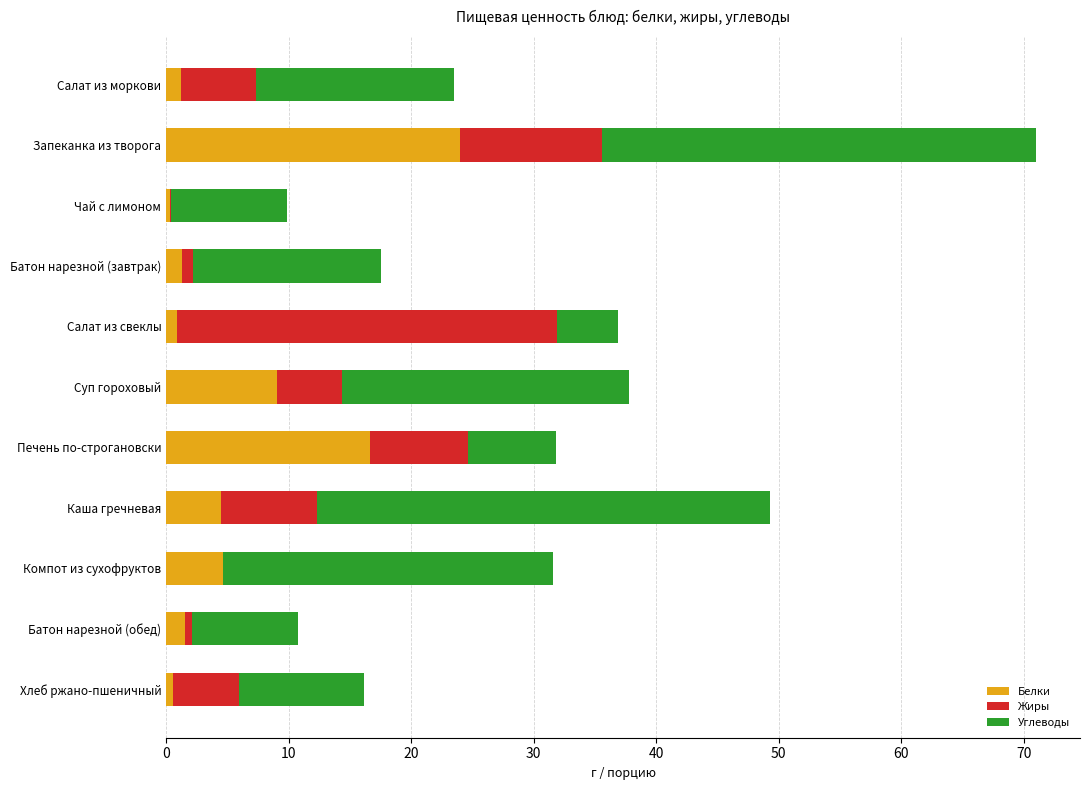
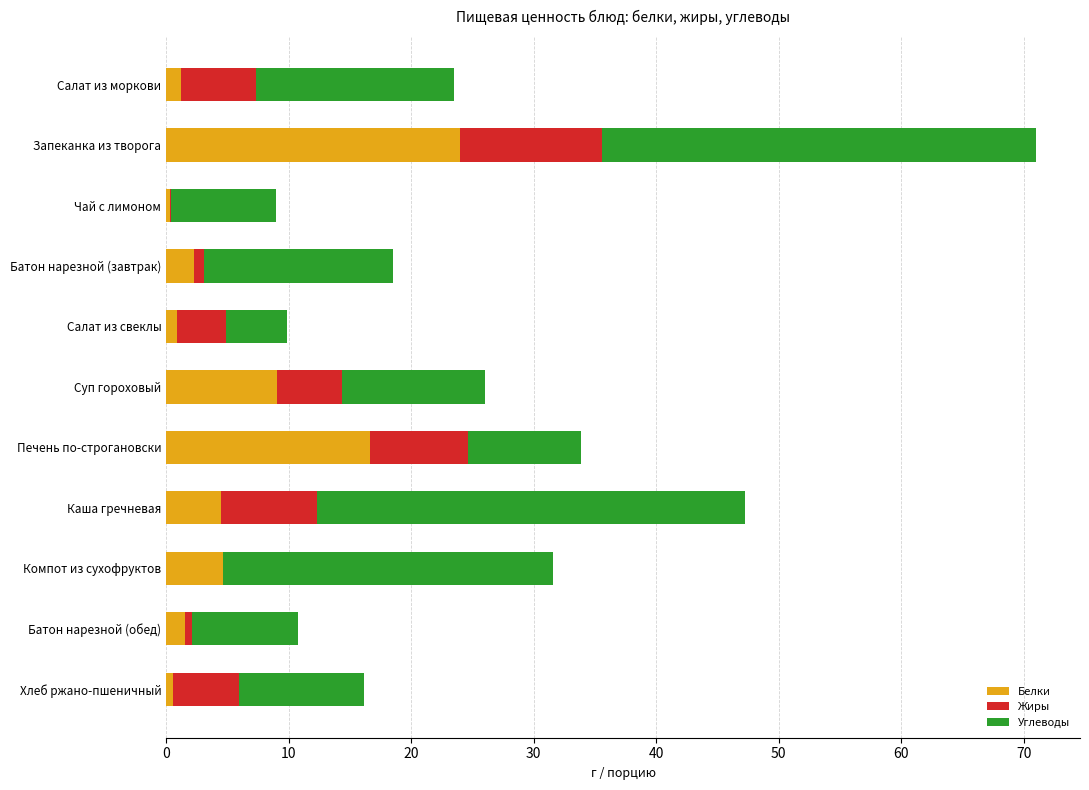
Углеводы, Чай с лимоном: 9.5 -> 8.6
Белки, Батон нарезной (завтрак): 1.3 -> 2.3
Жиры, Салат из свеклы: 31 -> 4
Углеводы, Суп гороховый: 23.4 -> 11.7
Углеводы, Печень по-строгановски: 7.2 -> 9.3
Углеводы, Каша гречневая: 37 -> 35
